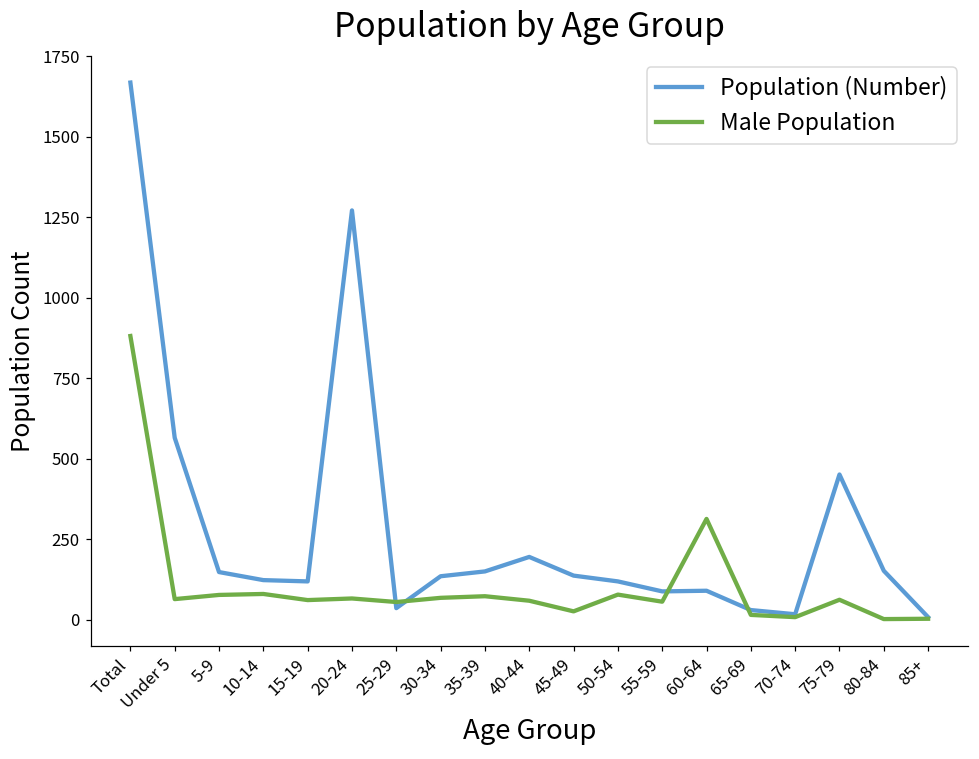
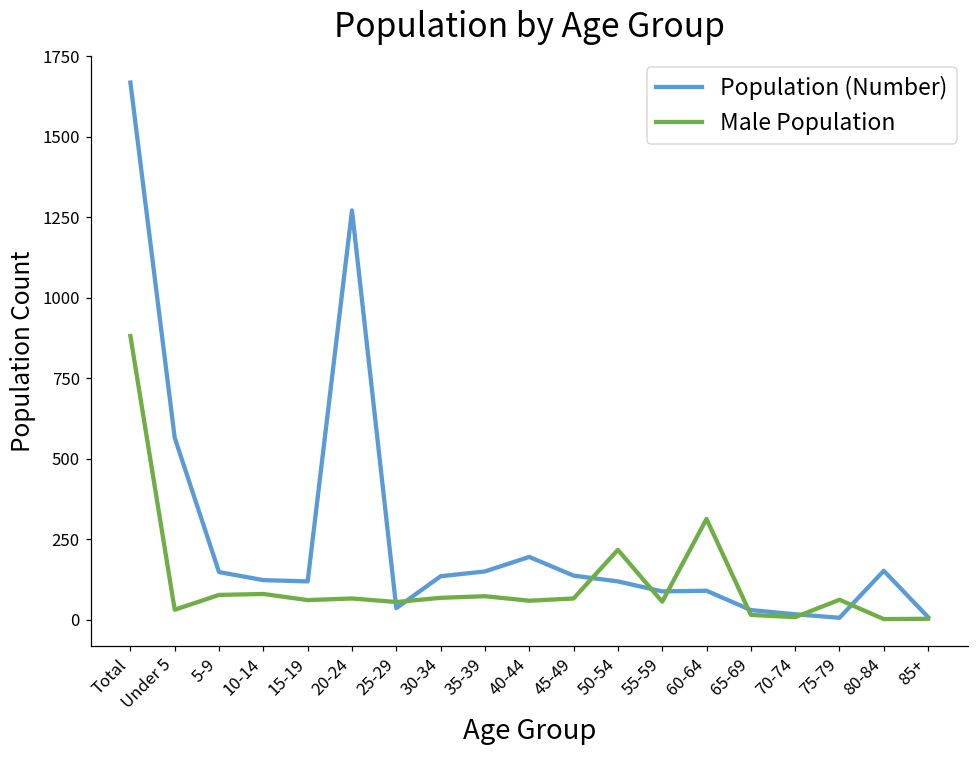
Male Population, Under 5: 60 -> 30
Male Population, 45-49: 30 -> 70
Male Population, 50-54: 80 -> 220
Population (Number), 75-79: 450 -> 10
